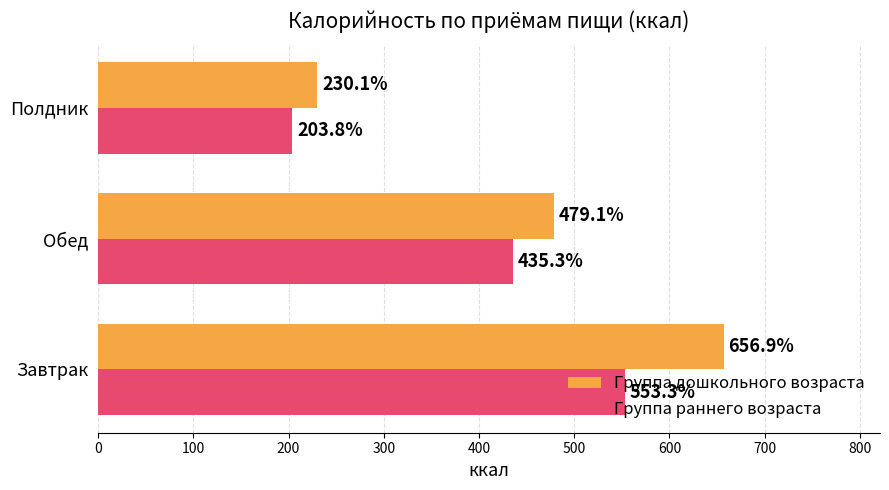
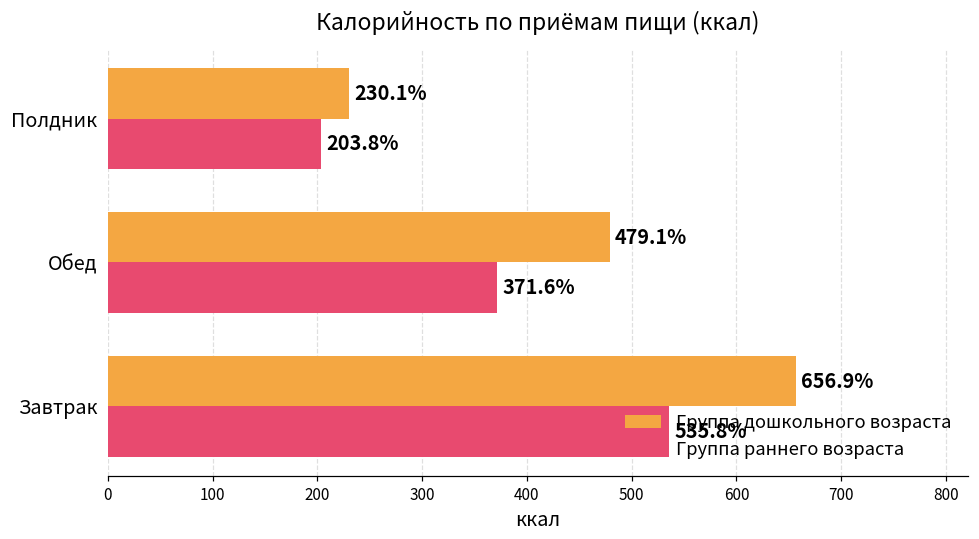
Группа раннего возраста, Обед: 435.3% -> 371.6%
Группа раннего возраста, Завтрак: 553.3% -> 535.8%
